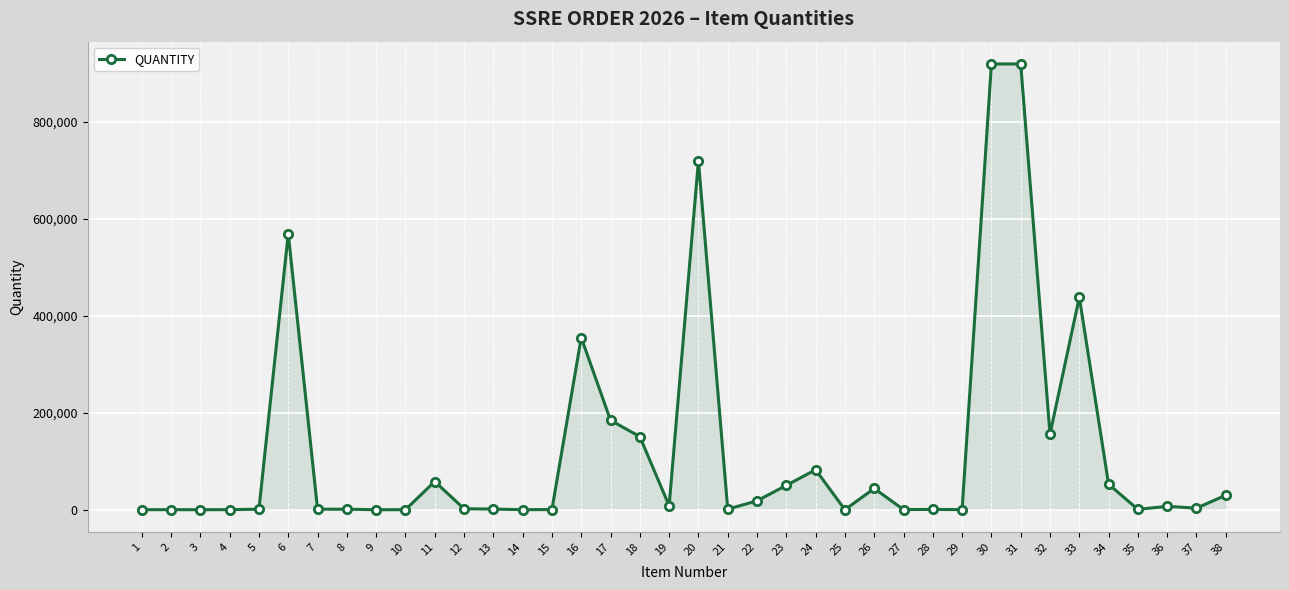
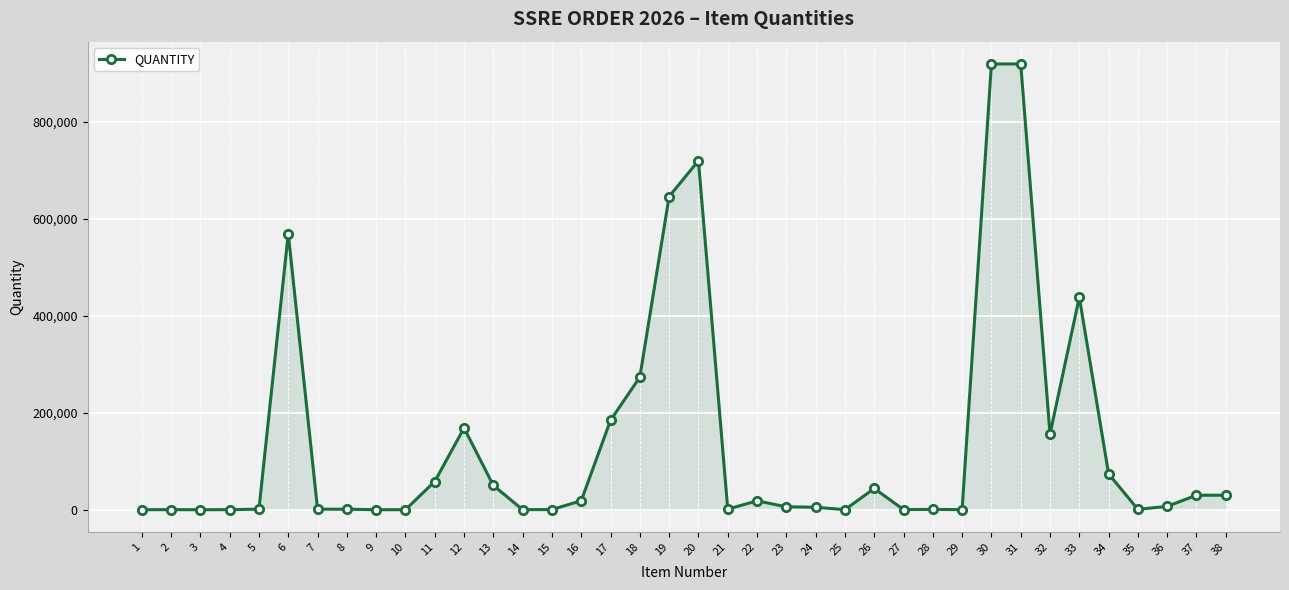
12: 0 -> 170,000
13: 0 -> 50,000
16: 360,000 -> 20,000
18: 150,000 -> 270,000
19: 10,000 -> 650,000
23: 50,000 -> 10,000
24: 80,000 -> 10,000
34: 50,000 -> 70,000
37: 0 -> 30,000
